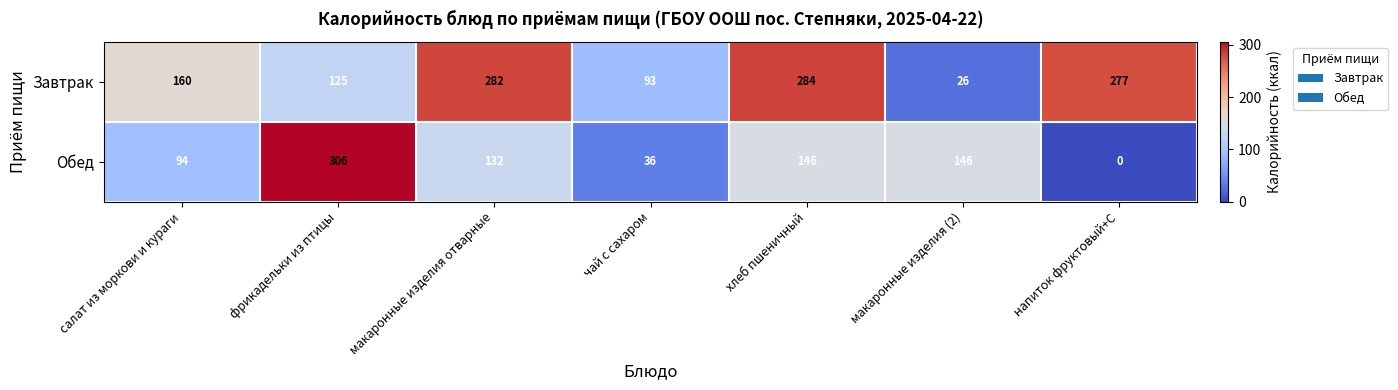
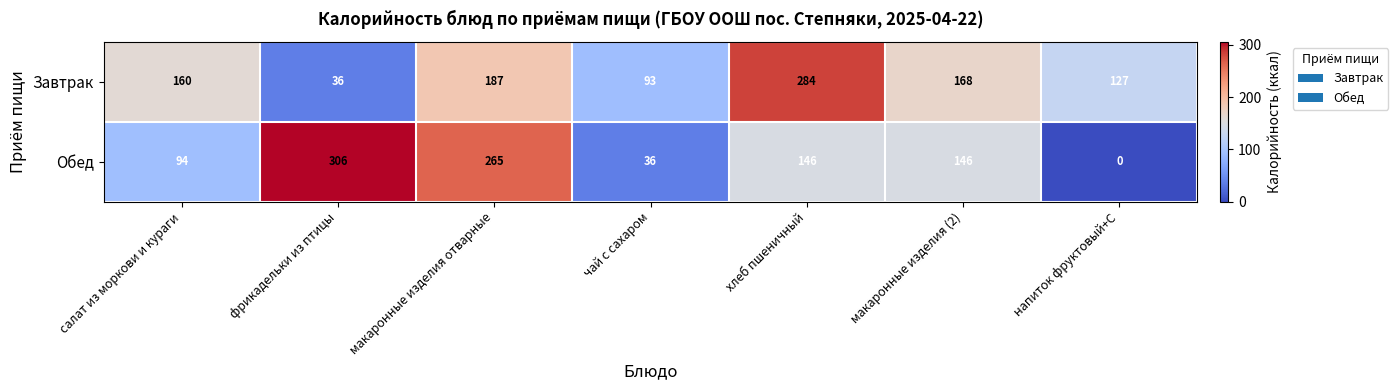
Завтрак, фрикадельки из птицы: 125 -> 36
Завтрак, макаронные изделия отварные: 282 -> 187
Завтрак, макаронные изделия (2): 26 -> 168
Завтрак, напиток фруктовый+С: 277 -> 127
Обед, макаронные изделия отварные: 132 -> 265
